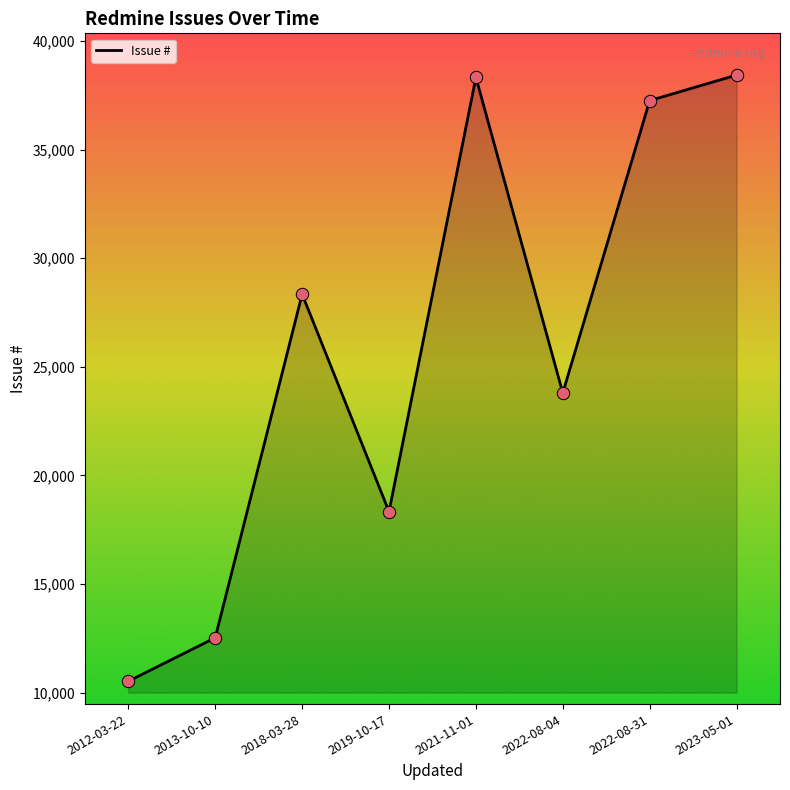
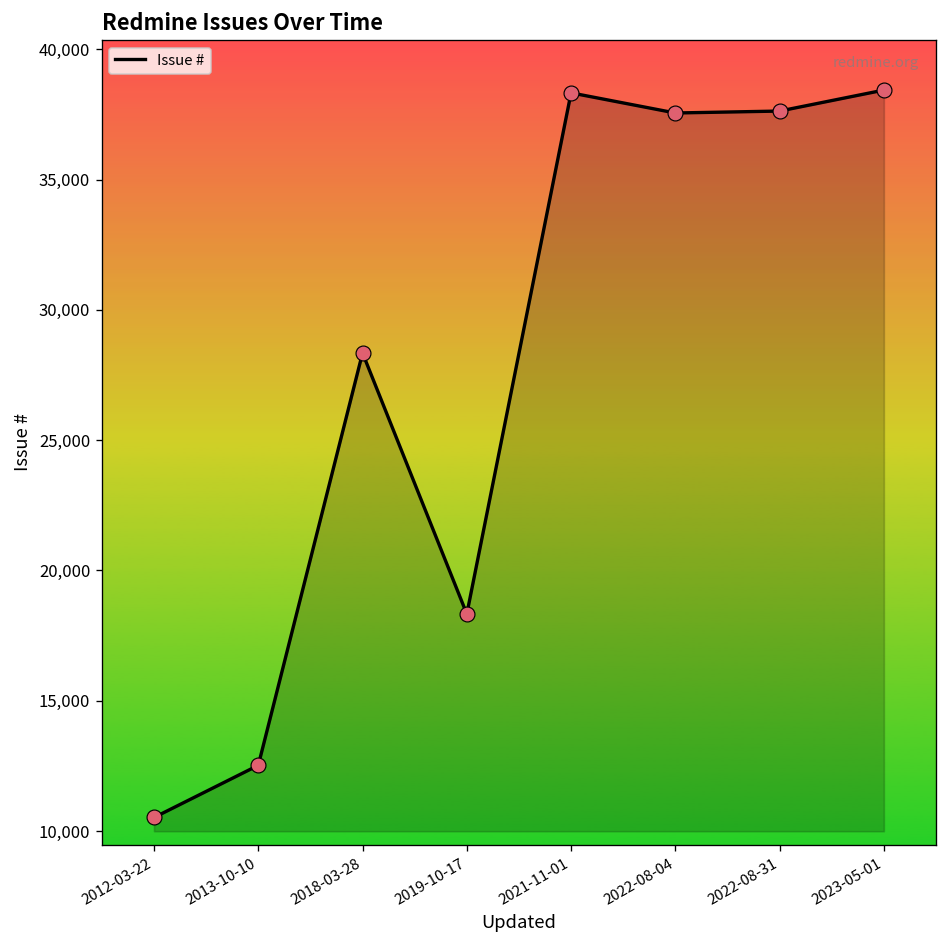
2022-08-04: 23,800 -> 37,600
2022-08-31: 37,300 -> 37,600
